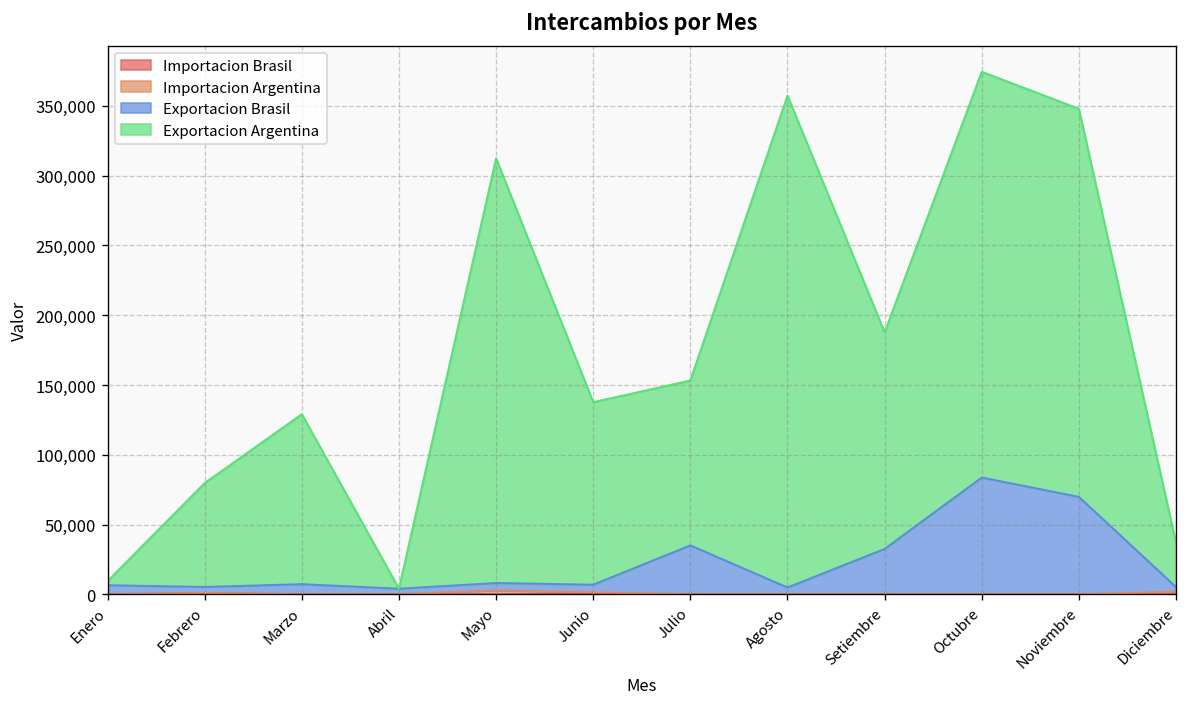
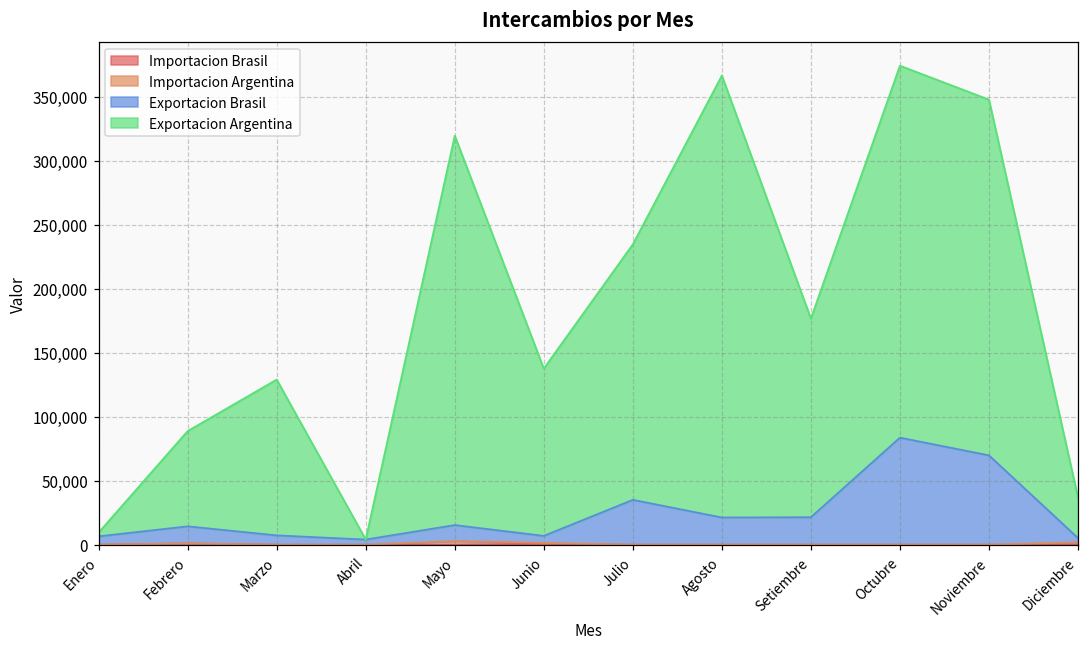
Exportacion Brasil, Febrero: 4,000 -> 13,000
Exportacion Brasil, Mayo: 5,000 -> 12,000
Exportacion Argentina, Julio: 118,000 -> 200,000
Exportacion Brasil, Agosto: 5,000 -> 21,000
Exportacion Argentina, Agosto: 352,000 -> 345,000
Exportacion Brasil, Setiembre: 32,000 -> 21,000
